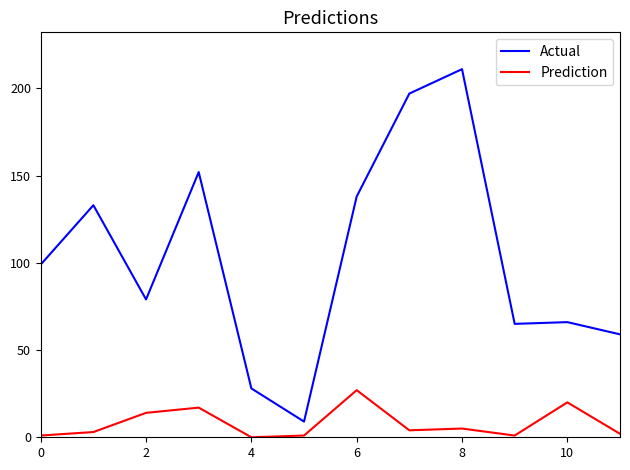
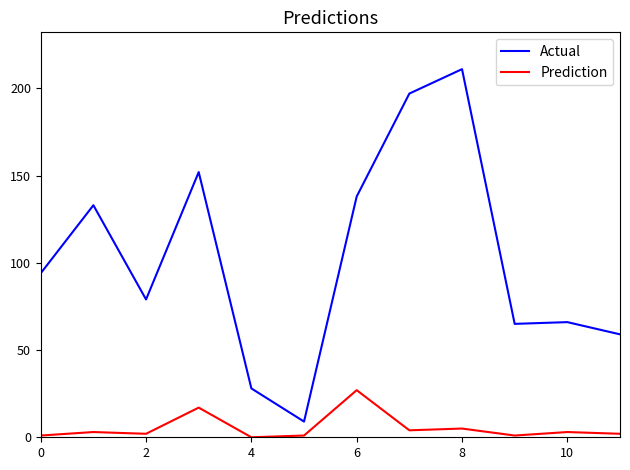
Actual, 0: 99 -> 94
Prediction, 2: 14 -> 2
Prediction, 10: 20 -> 3
